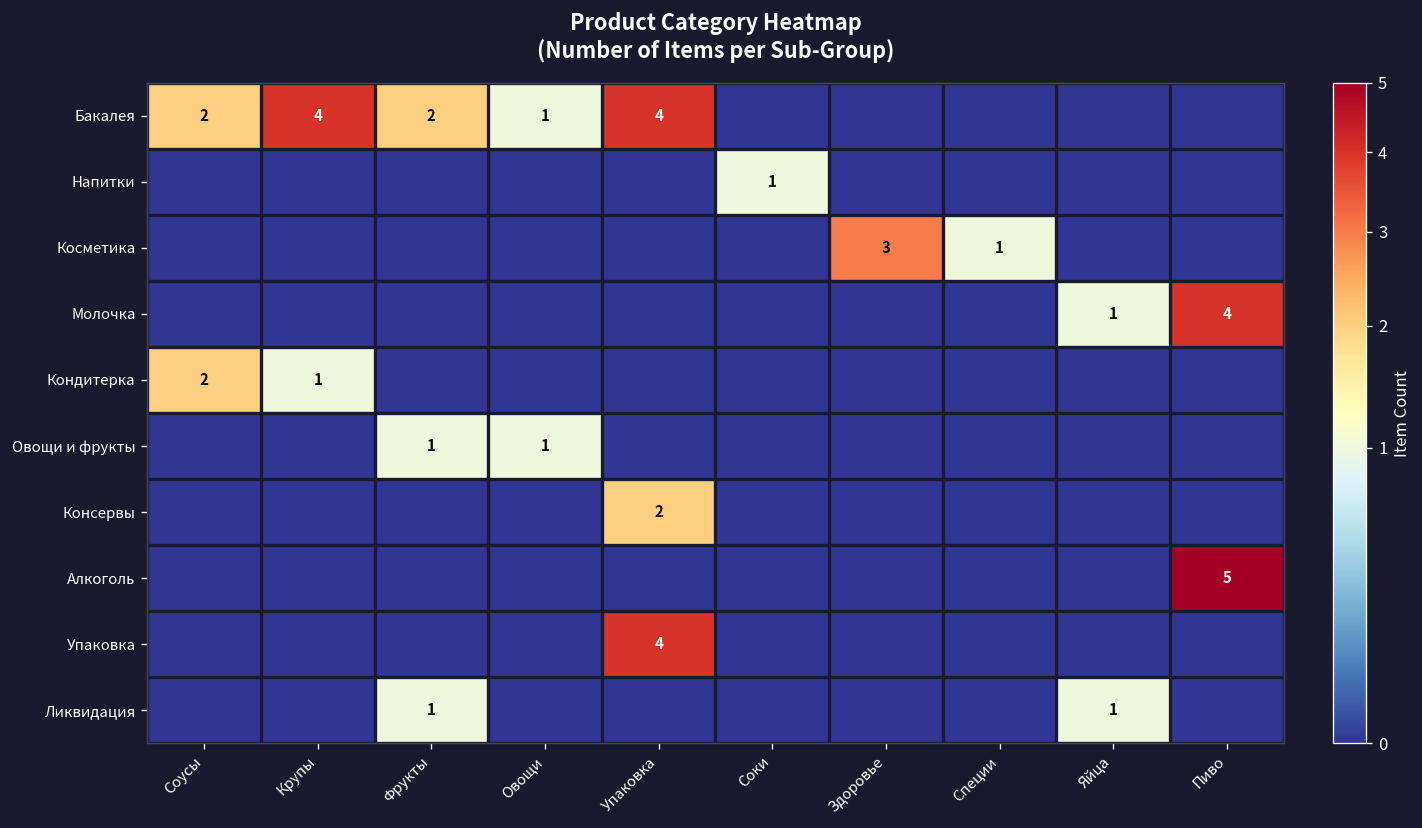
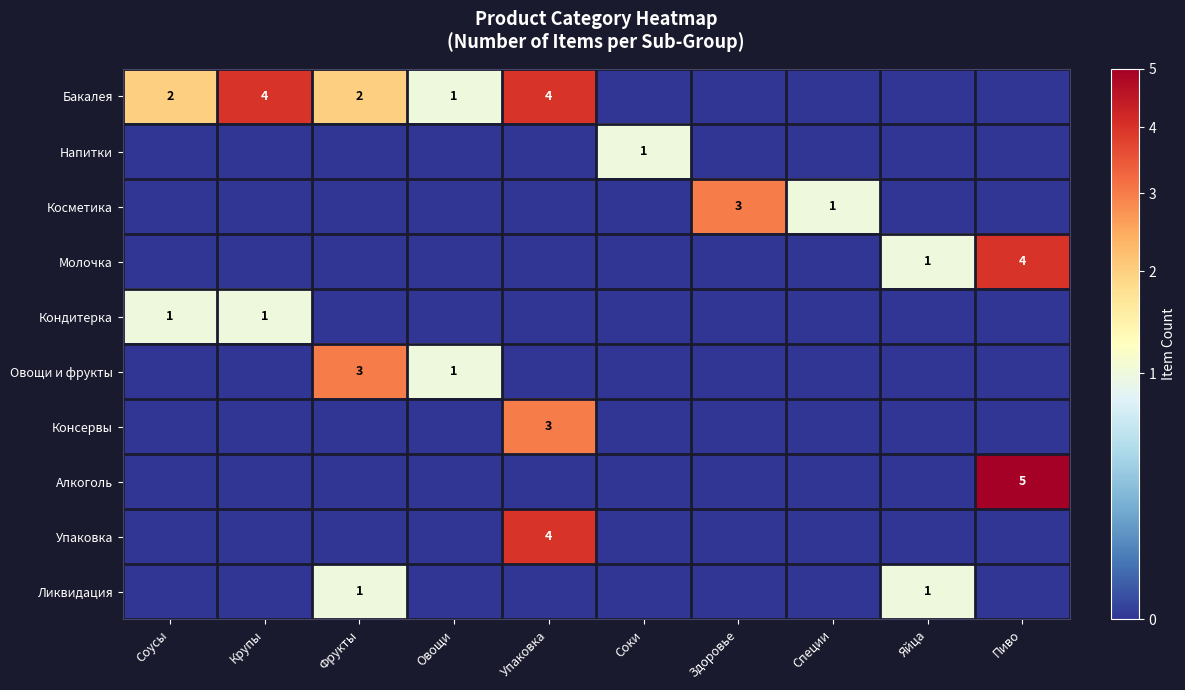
Кондитерка, Соусы: 2 -> 1
Овощи и фрукты, Фрукты: 1 -> 3
Консервы, Упаковка: 2 -> 3
